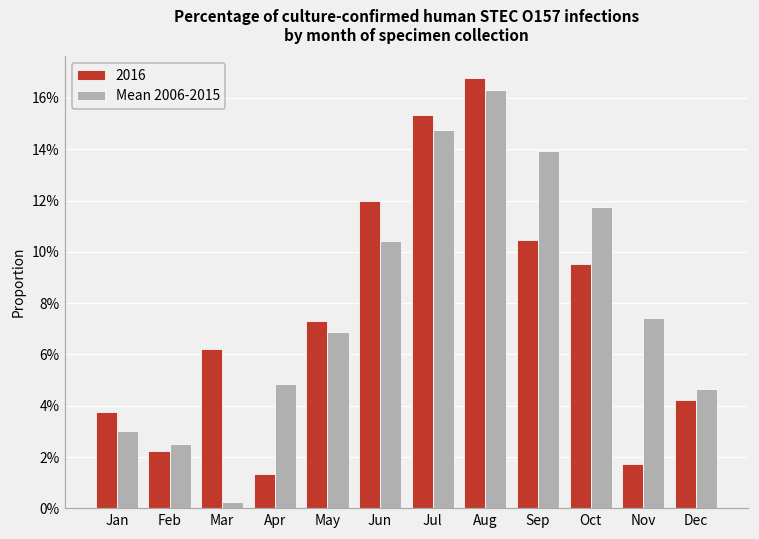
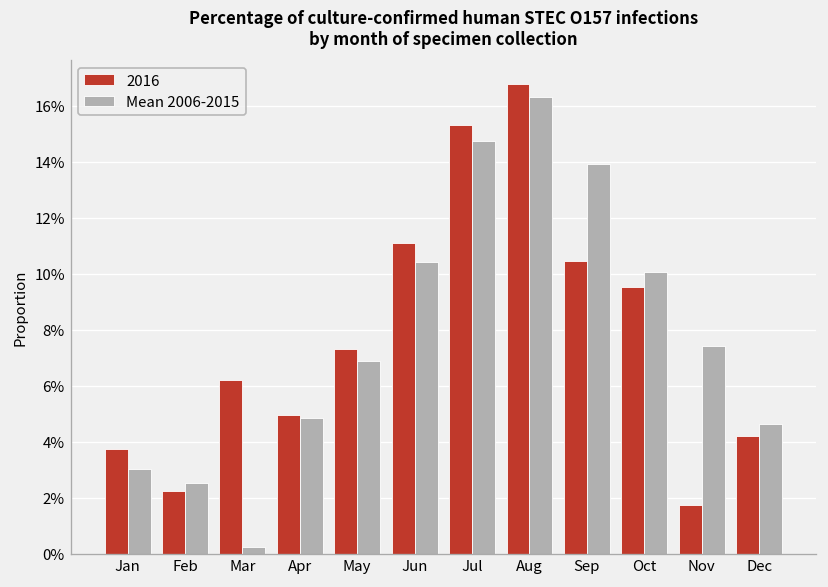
2016, Apr: 1.3% -> 5.0%
2016, Jun: 12.0% -> 11.1%
Mean 2006-2015, Oct: 11.7% -> 10.1%
